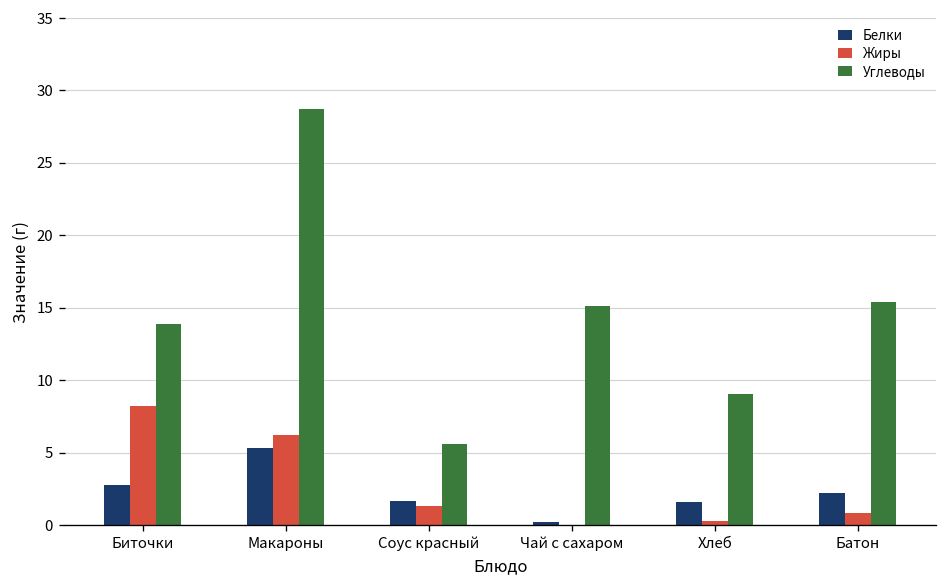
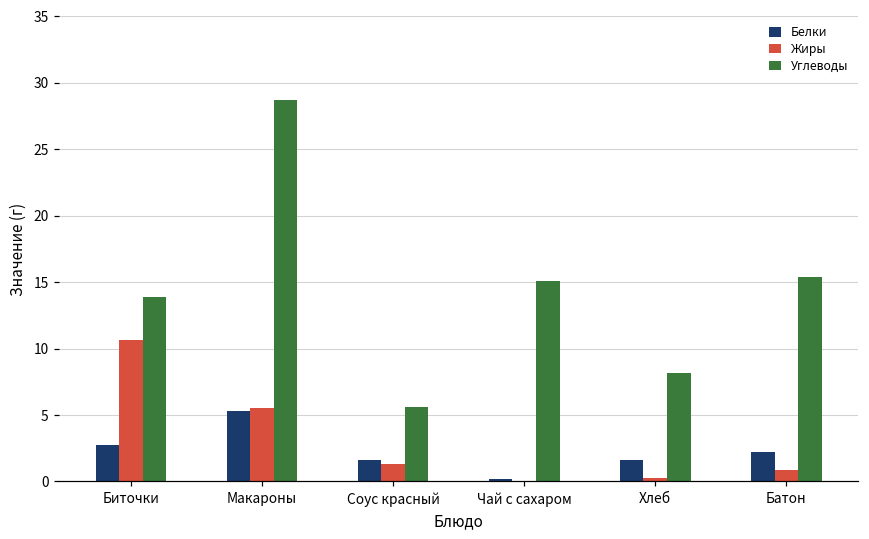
Жиры, Биточки: 8.3 -> 10.7
Жиры, Макароны: 6.2 -> 5.5
Углеводы, Хлеб: 9.0 -> 8.2
